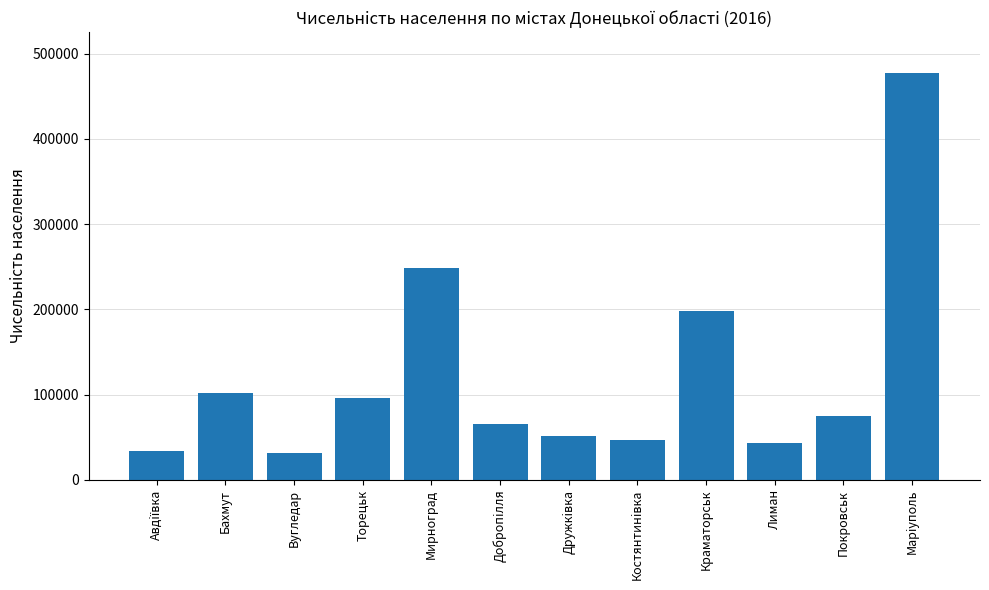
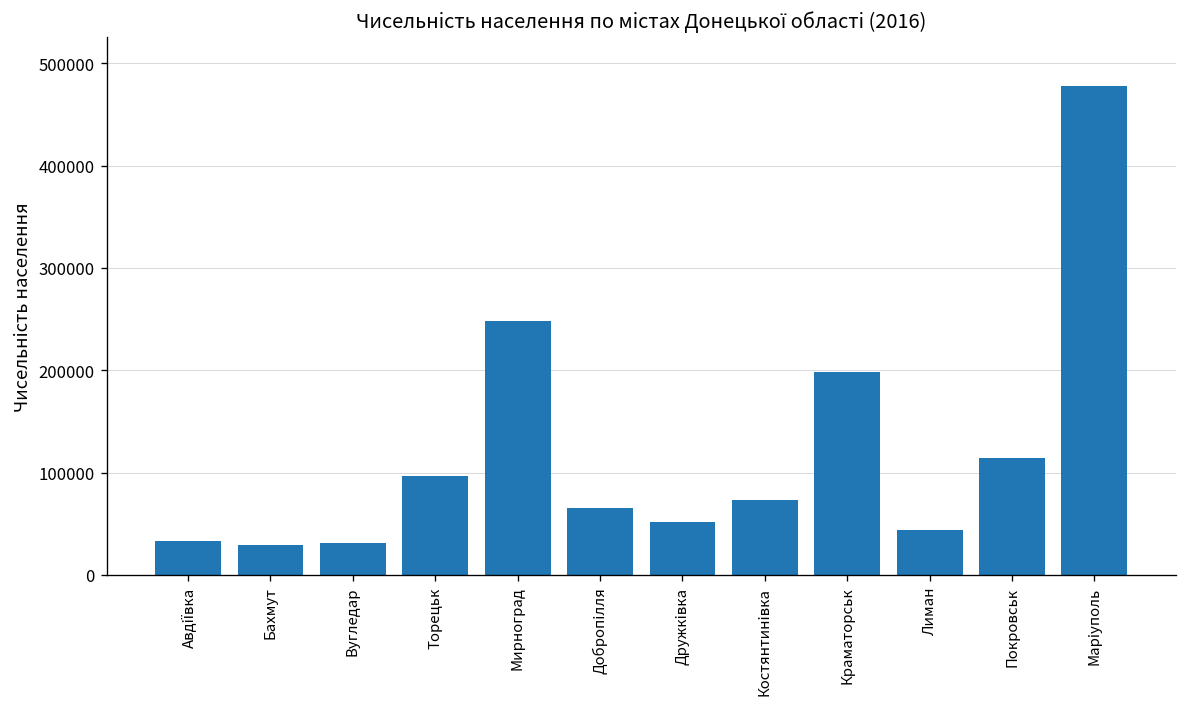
Бахмут: 100000 -> 30000
Костянтинiвка: 50000 -> 70000
Покровськ: 80000 -> 110000
